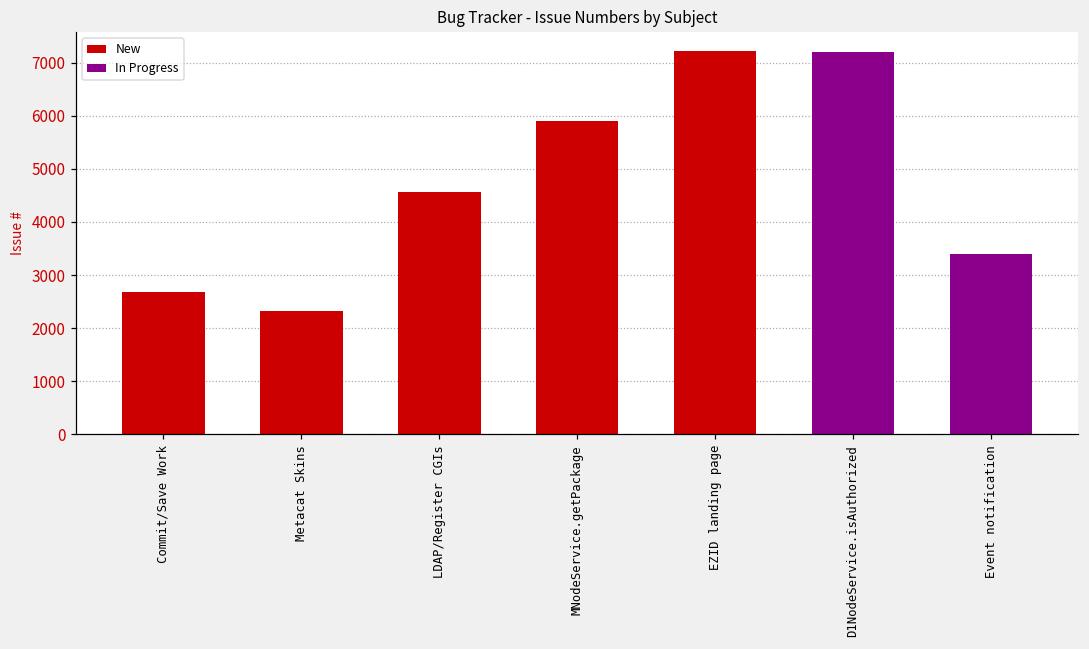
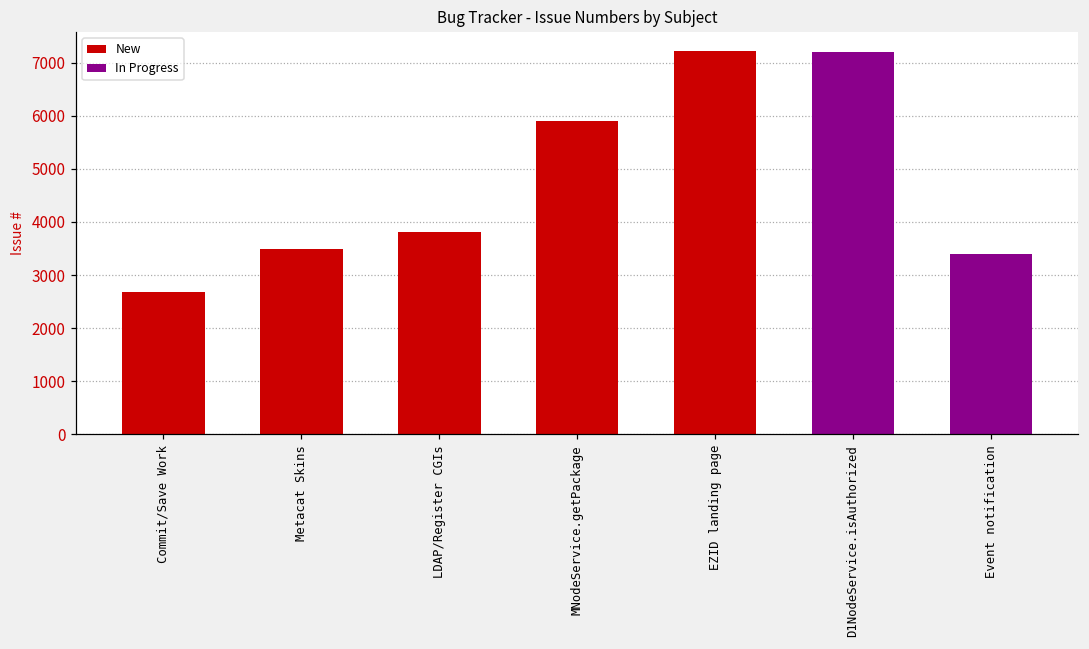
Metacat Skins: 2300 -> 3500
LDAP/Register CGIs: 4600 -> 3800
